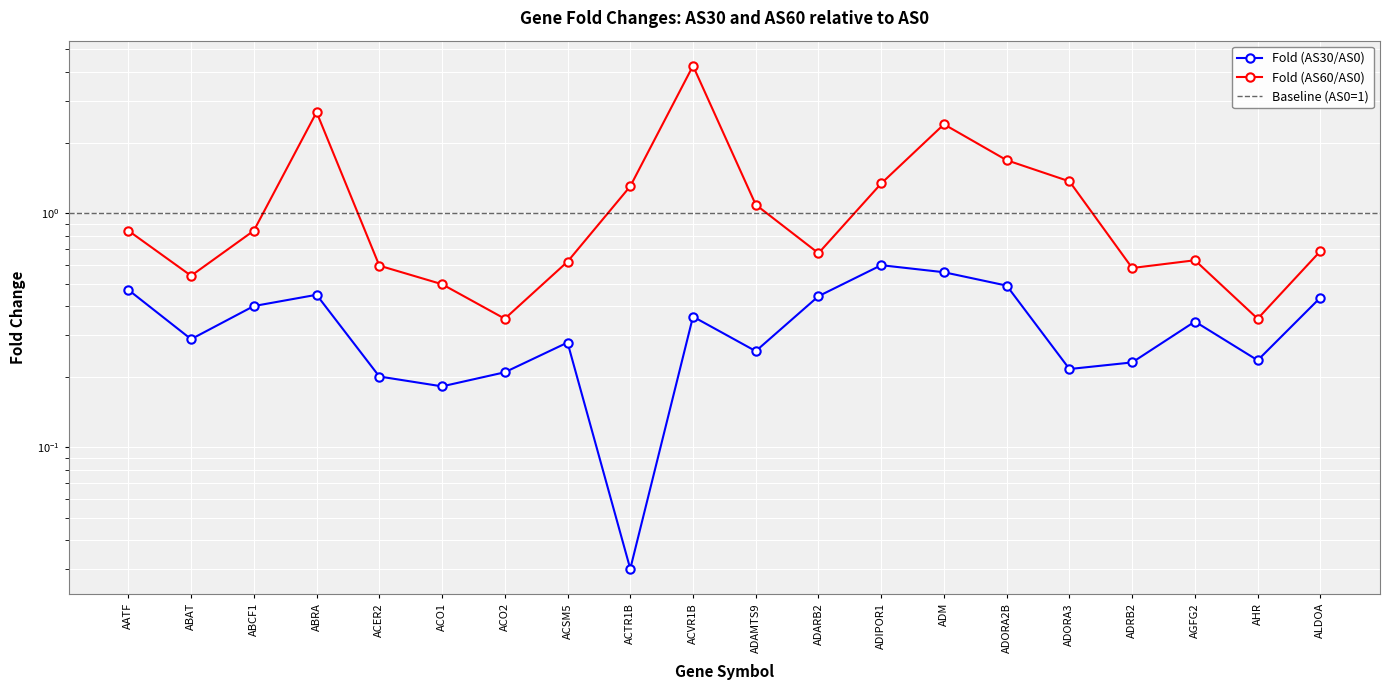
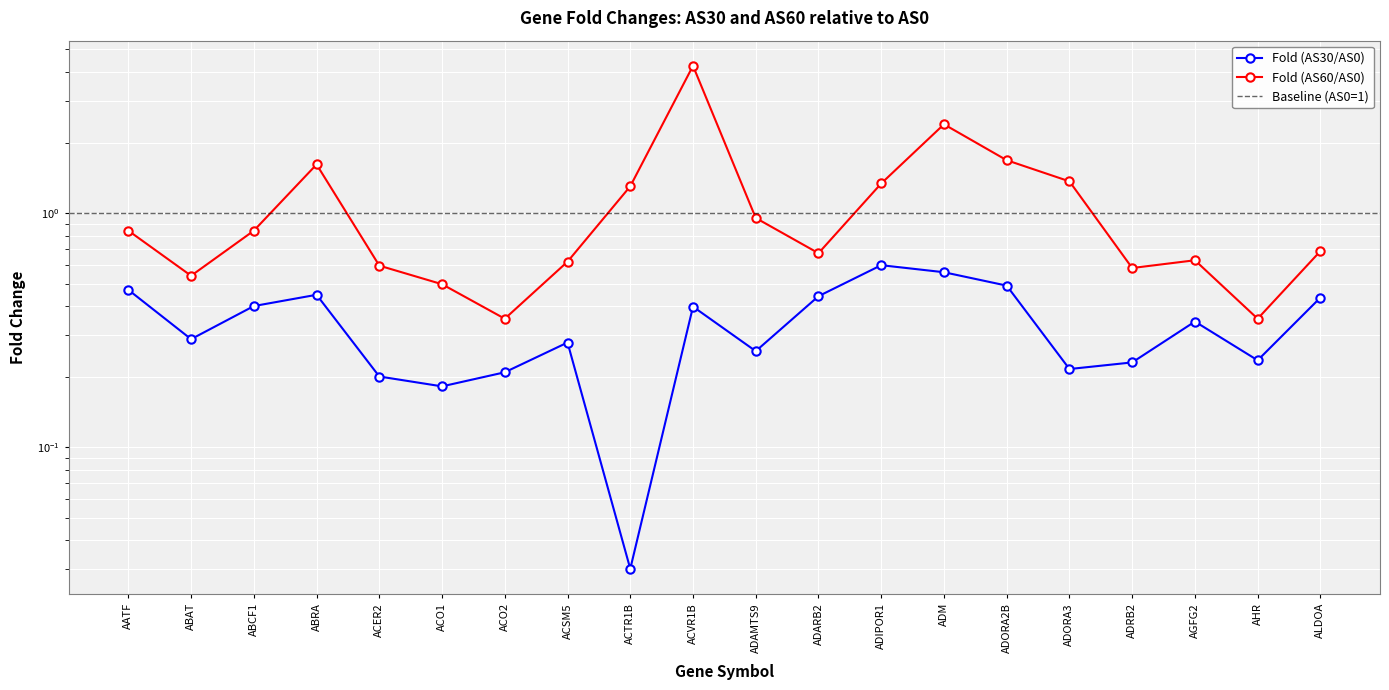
Fold (AS60/AS0), ABRA: 2.7 -> 1.6
Fold (AS30/AS0), ACVR1B: 0.36 -> 0.40
Fold (AS60/AS0), ADAMTS9: 1.1 -> 0.95
